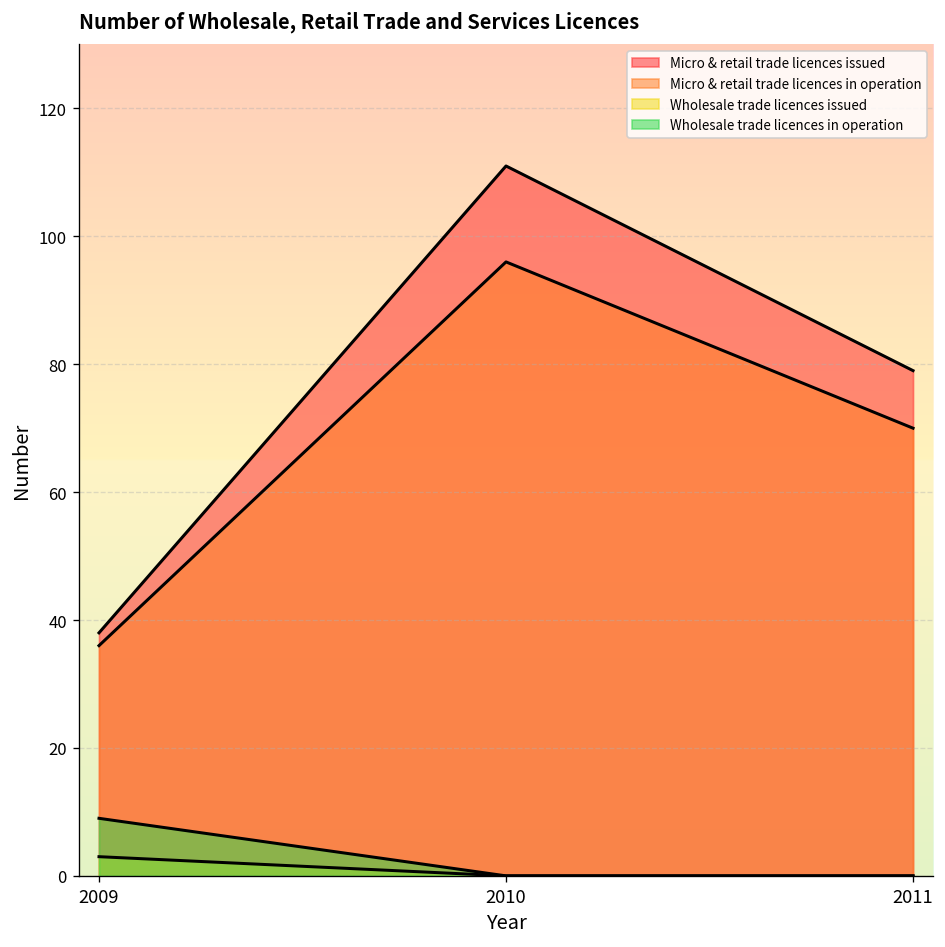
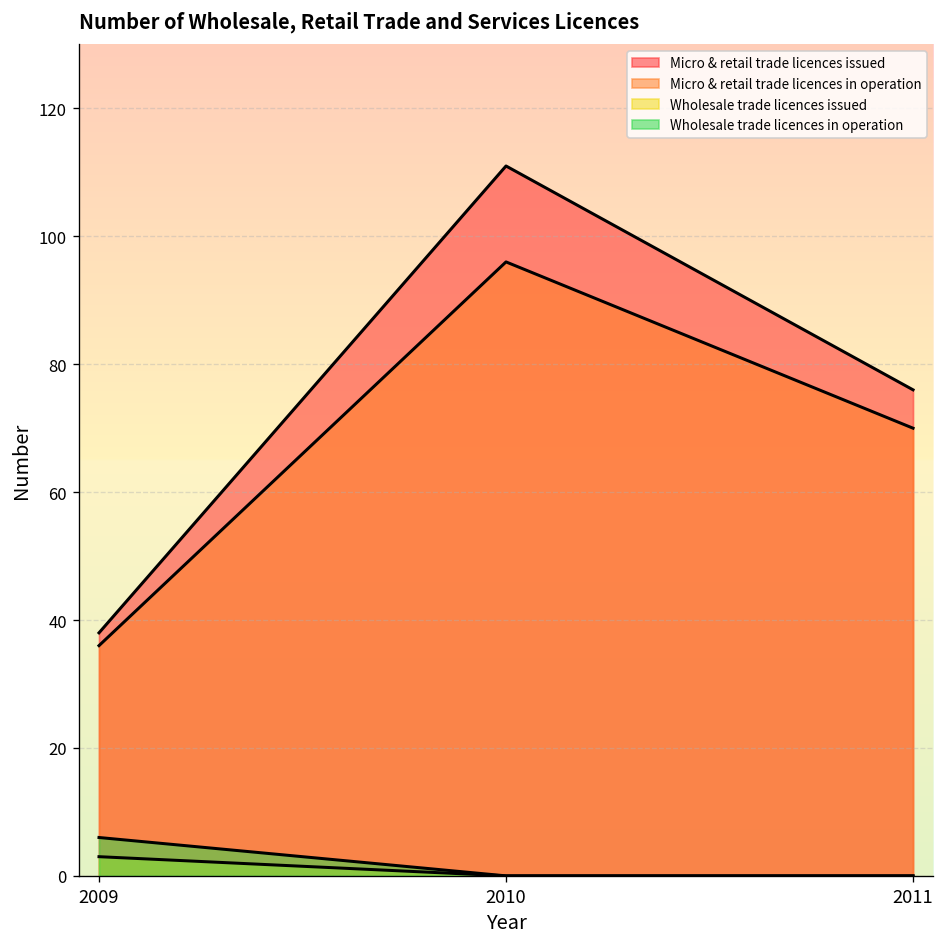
Wholesale trade licences in operation, 2009: 9 -> 6
Micro & retail trade licences issued, 2011: 79 -> 76
